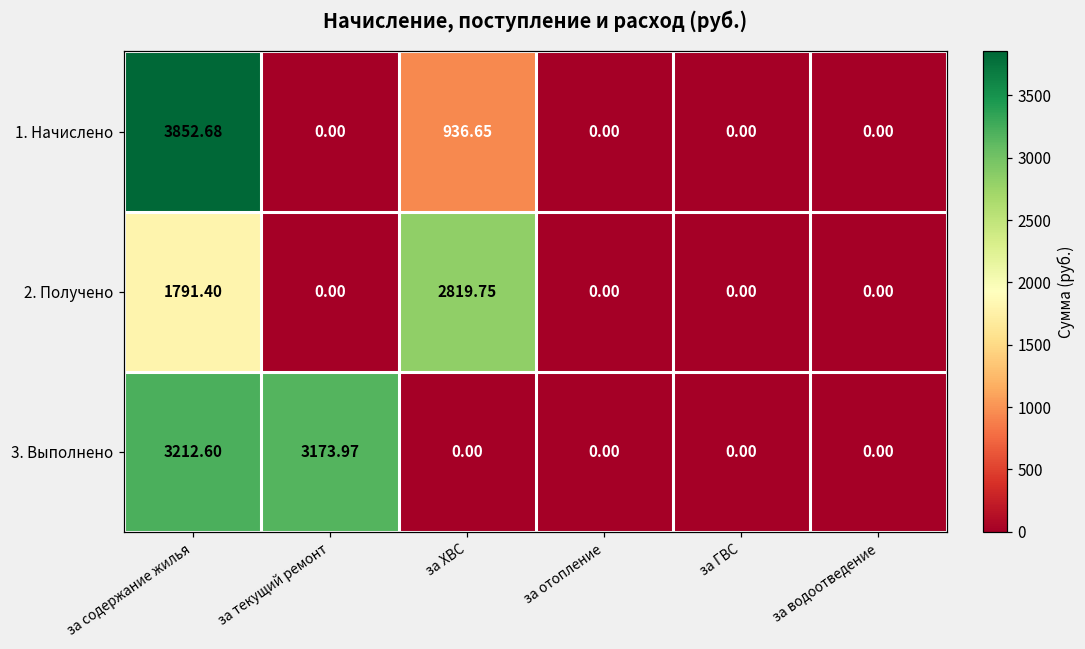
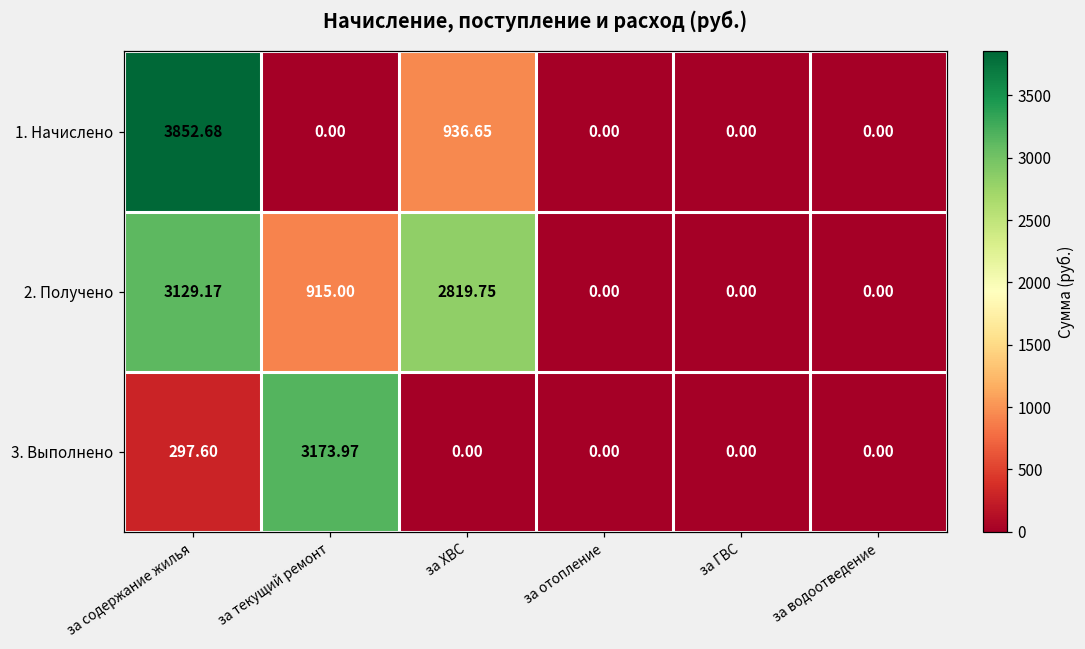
2. Получено, за содержание жилья: 1791.40 -> 3129.17
2. Получено, за текущий ремонт: 0.00 -> 915.00
3. Выполнено, за содержание жилья: 3212.60 -> 297.60
